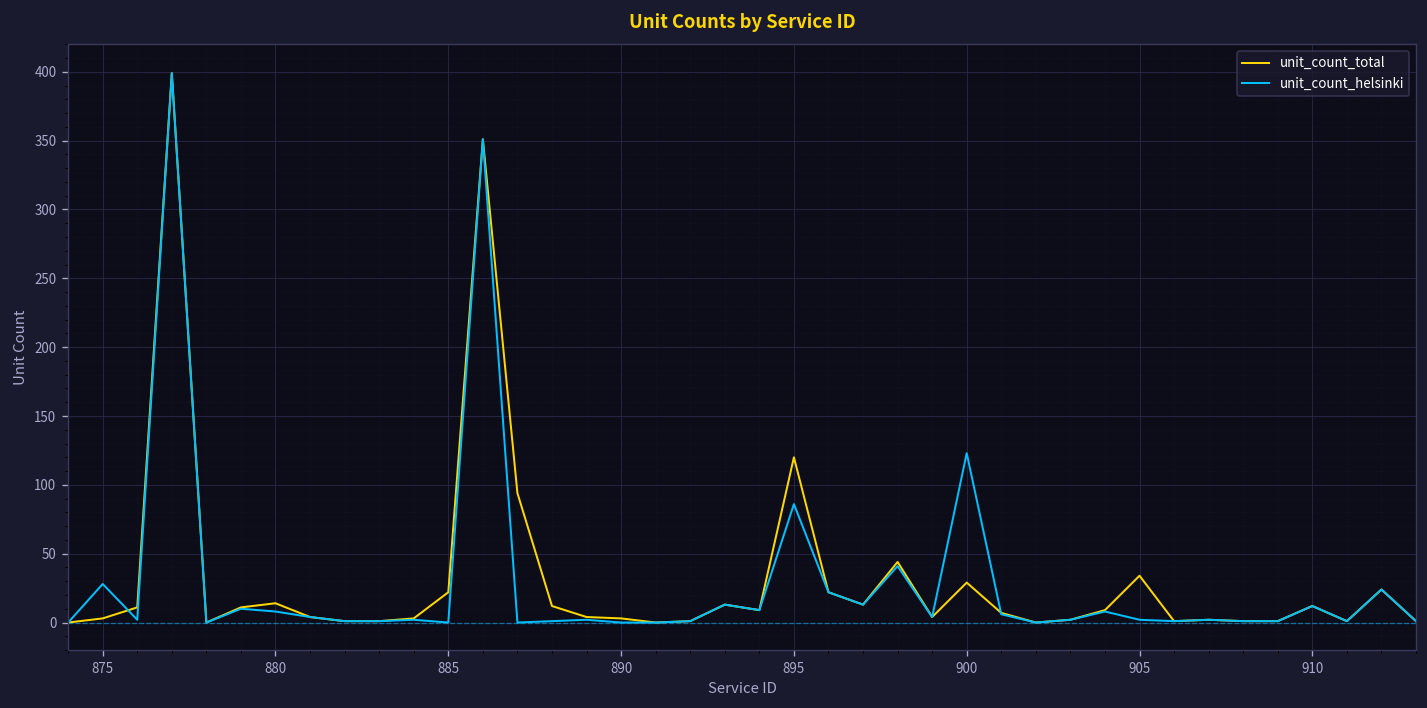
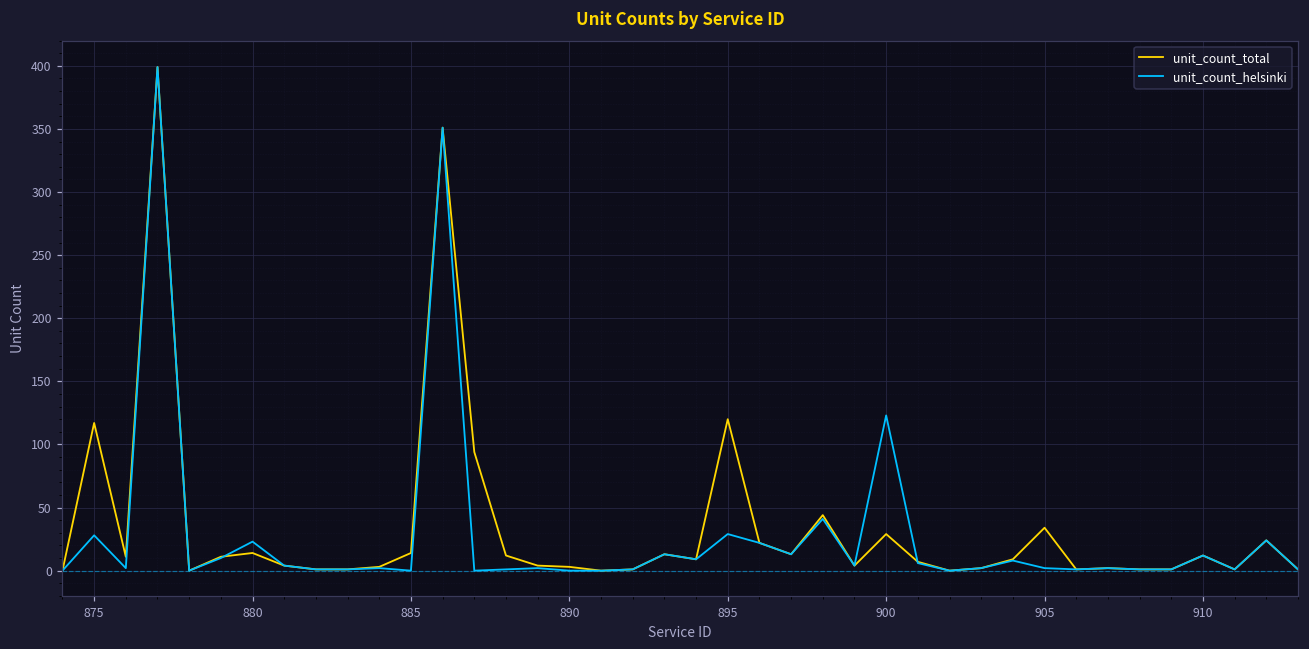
unit_count_total, 875: 3 -> 117
unit_count_helsinki, 880: 8 -> 23
unit_count_total, 885: 22 -> 14
unit_count_helsinki, 895: 86 -> 29
